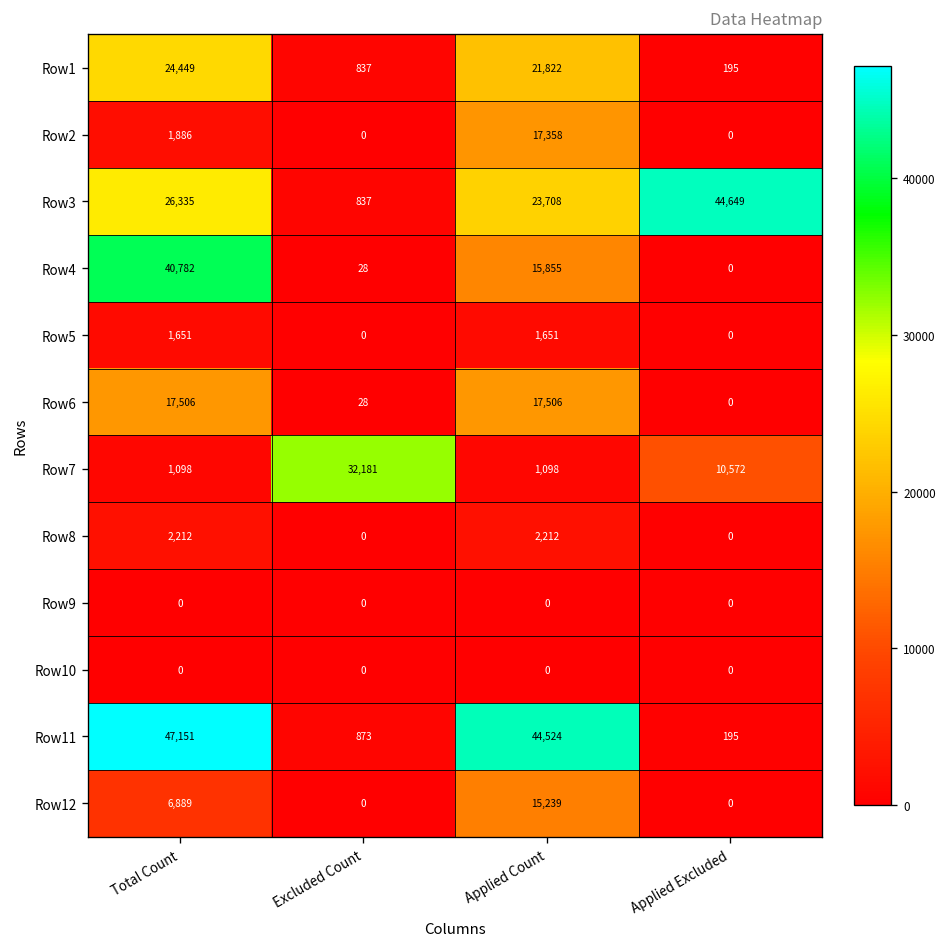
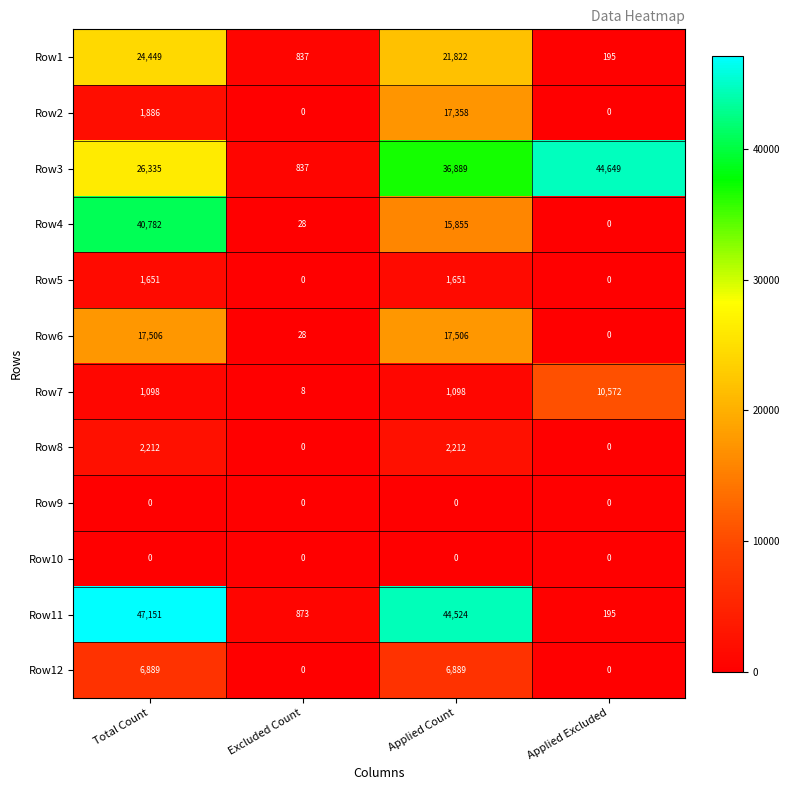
Row3, Applied Count: 23,708 -> 36,889
Row7, Excluded Count: 32,181 -> 8
Row12, Applied Count: 15,239 -> 6,889
